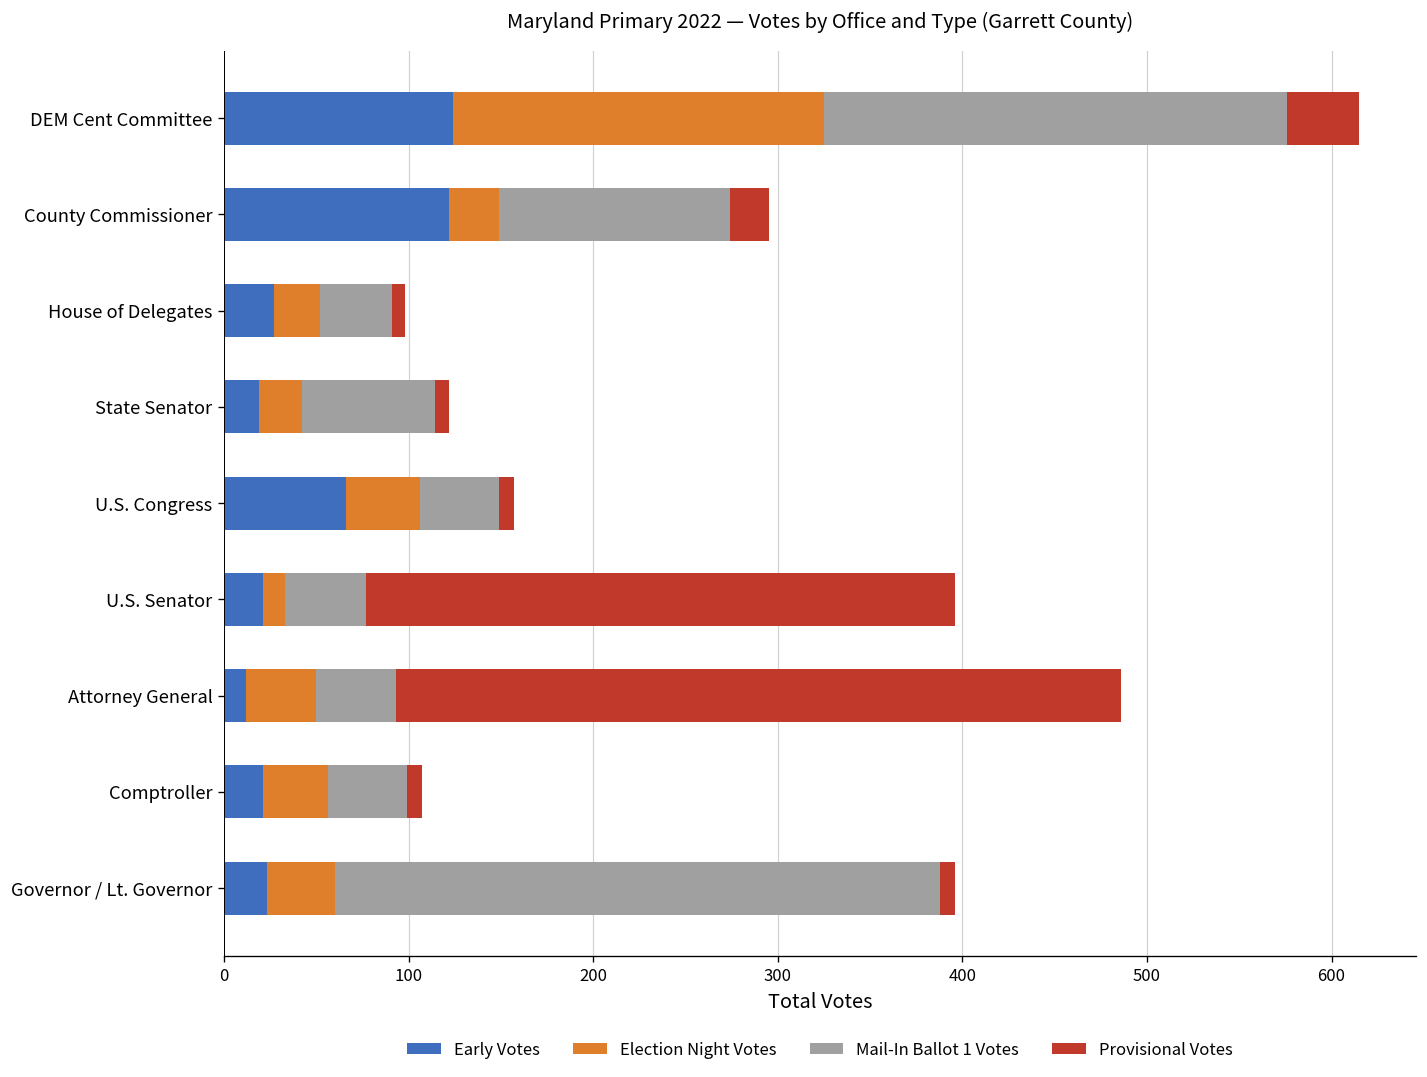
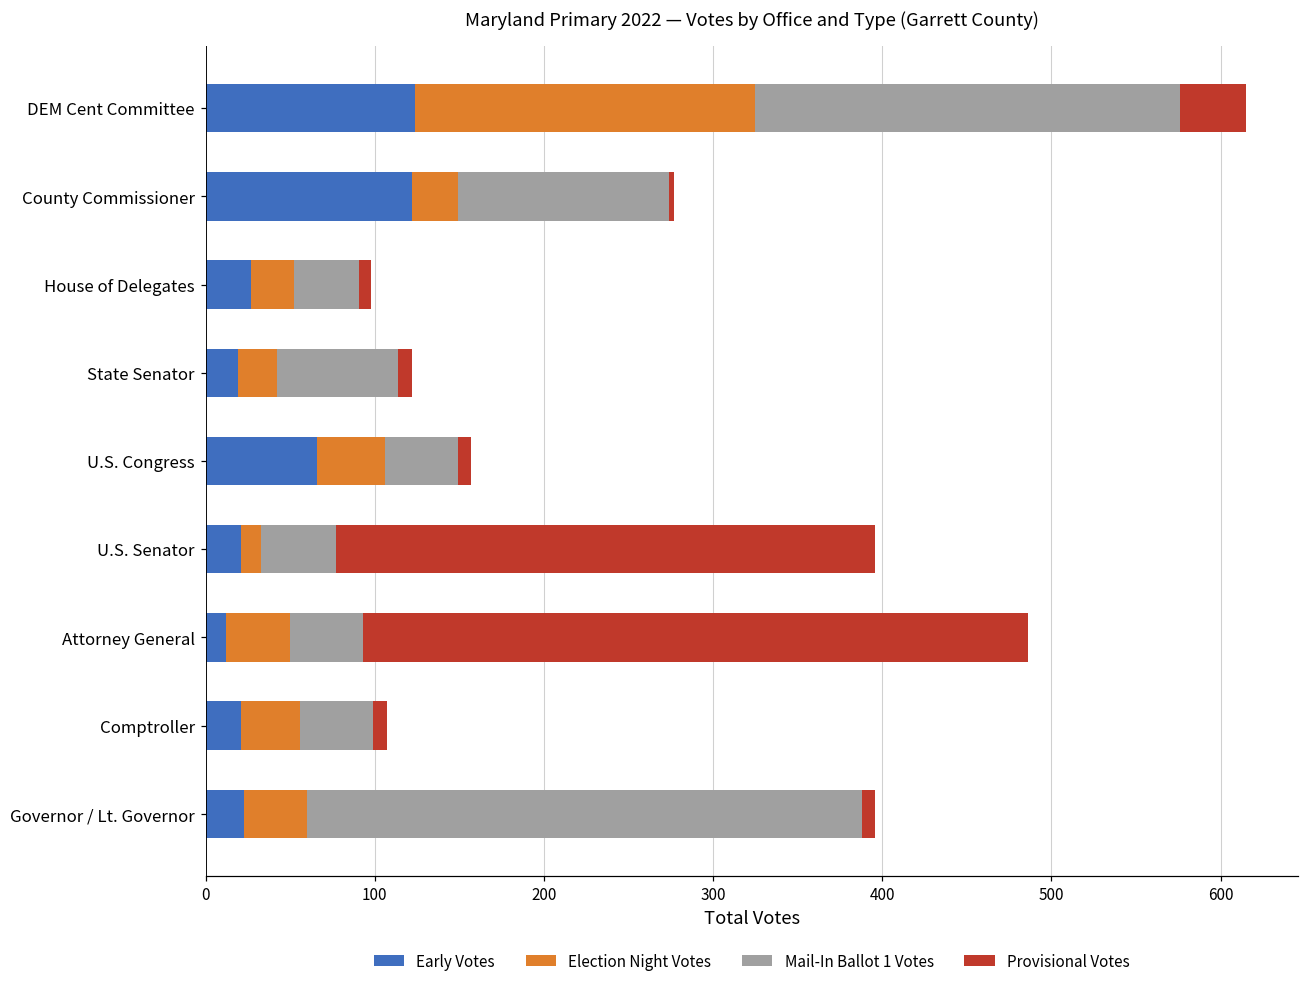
Provisional Votes, County Commissioner: 21 -> 3
